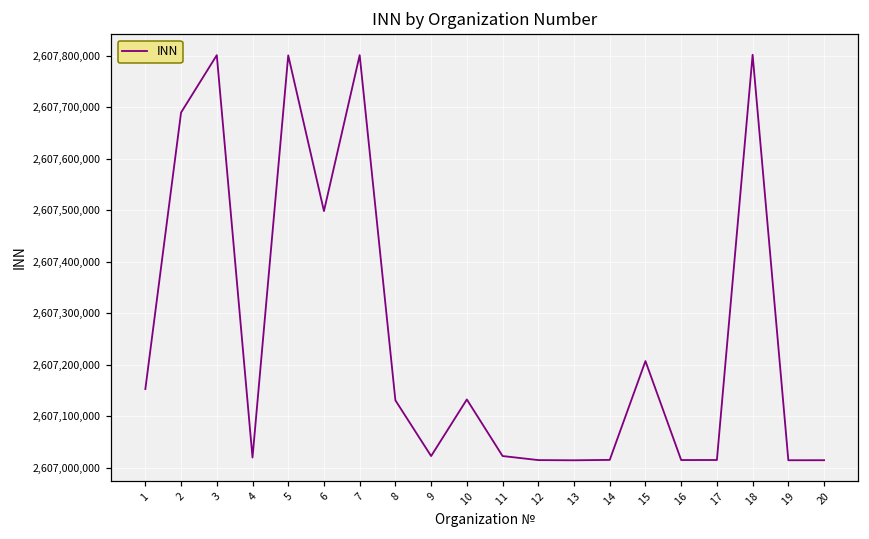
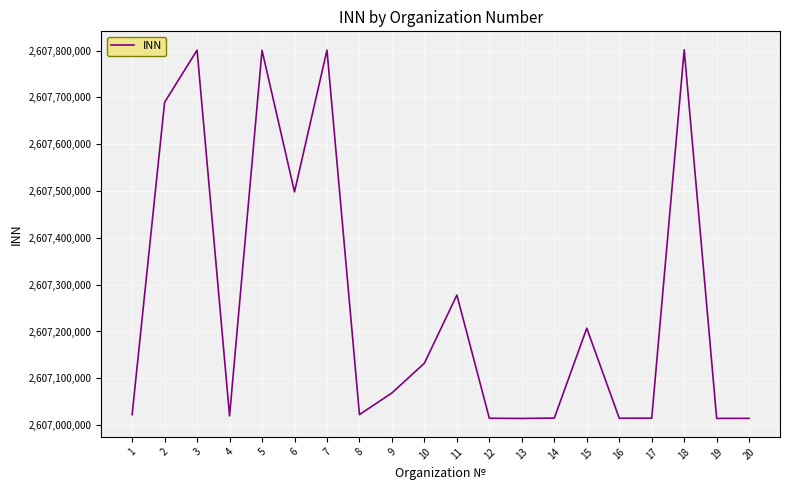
1: 2,607,150,000 -> 2,607,020,000
8: 2,607,130,000 -> 2,607,020,000
9: 2,607,020,000 -> 2,607,070,000
11: 2,607,020,000 -> 2,607,280,000
